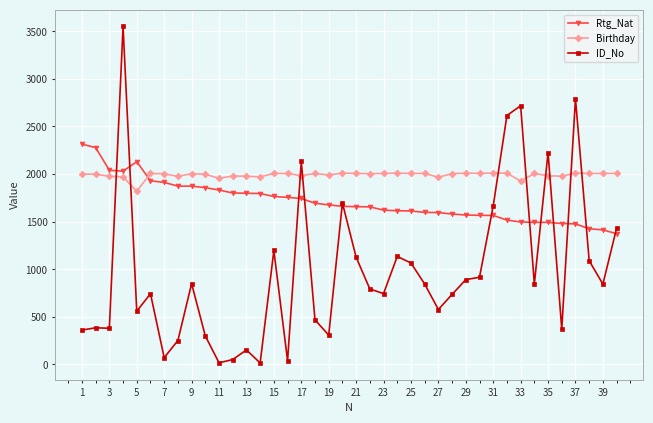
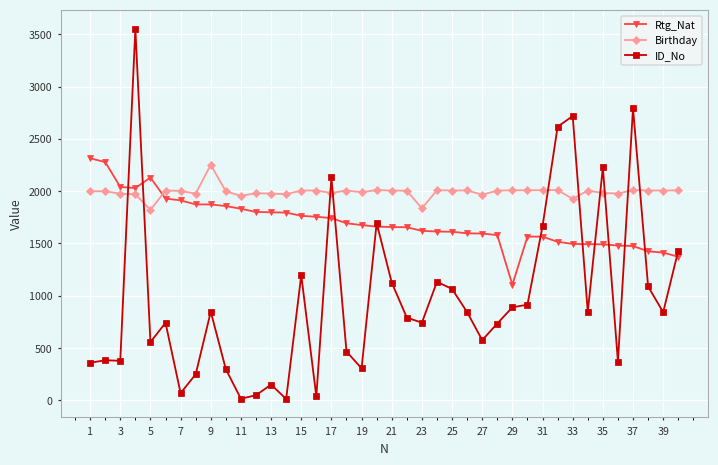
Birthday, 9: 2000 -> 2300
Birthday, 23: 2000 -> 1800
Rtg_Nat, 29: 1600 -> 1100
